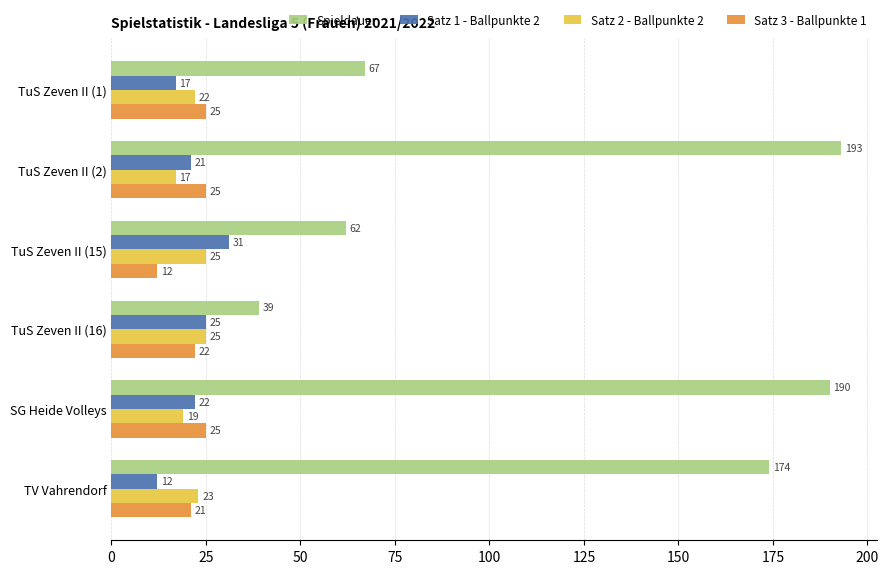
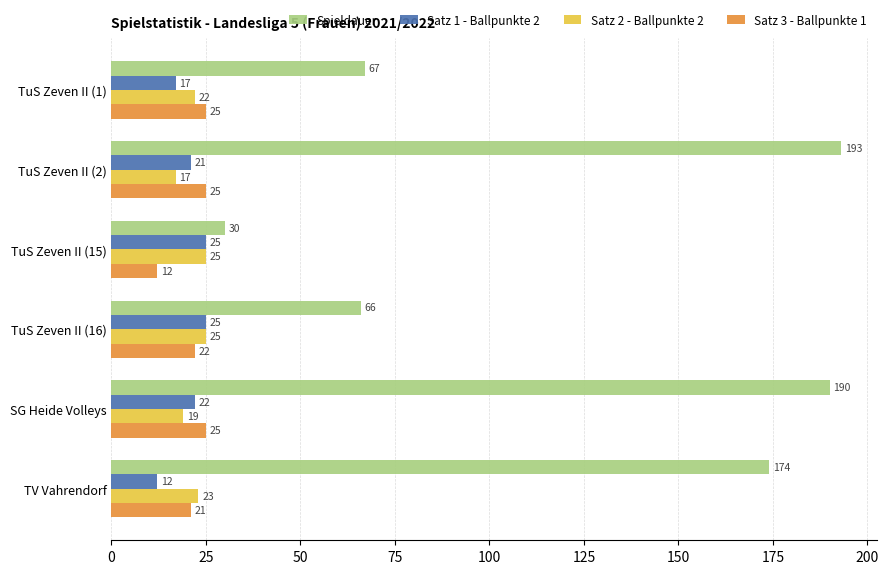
Spieldauer, TuS Zeven II (15): 62 -> 30
Satz 1 - Ballpunkte 2, TuS Zeven II (15): 31 -> 25
Spieldauer, TuS Zeven II (16): 39 -> 66
